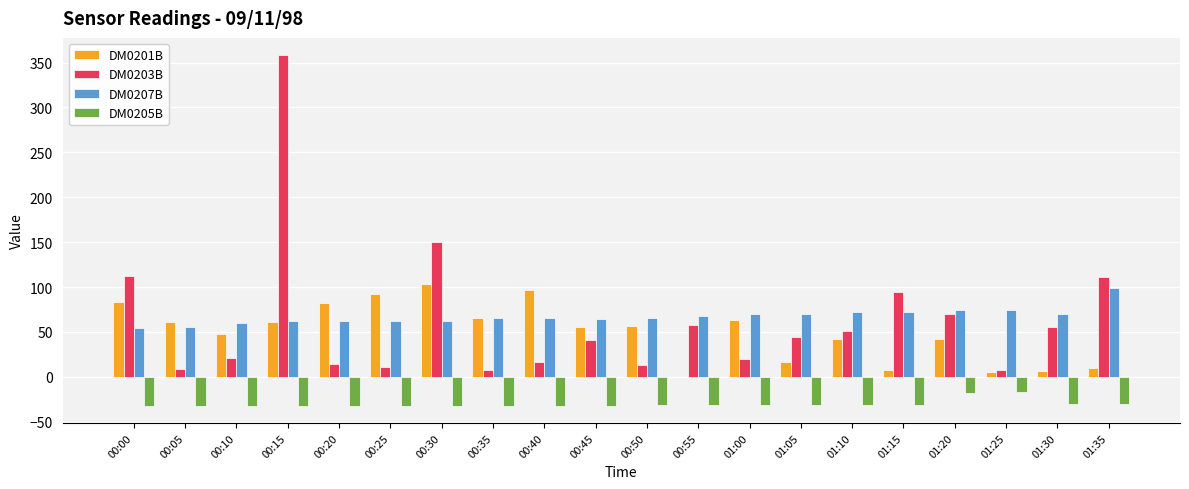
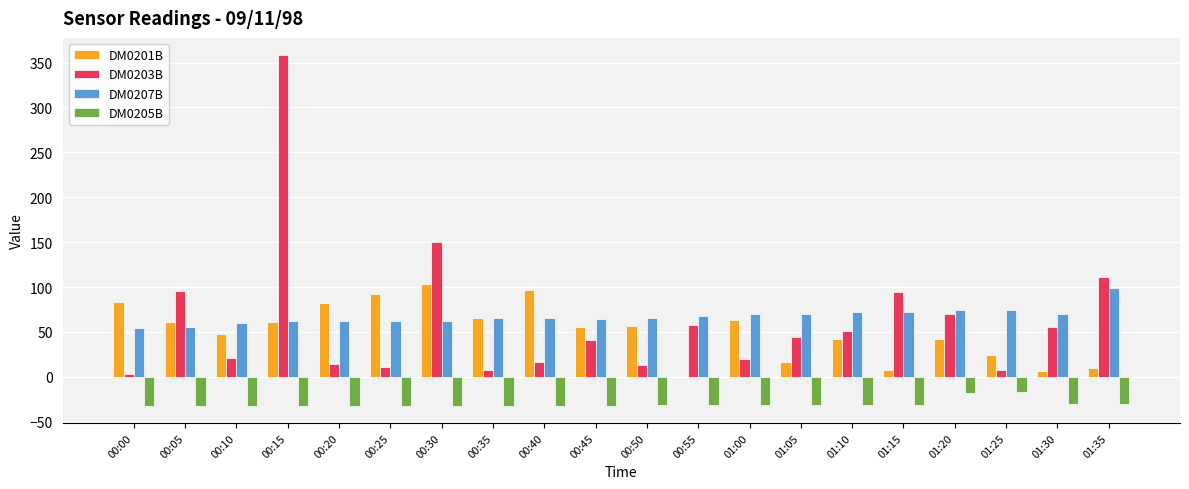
DM0203B, 00:00: 110 -> 0
DM0203B, 00:05: 10 -> 100
DM0201B, 01:25: 10 -> 20
